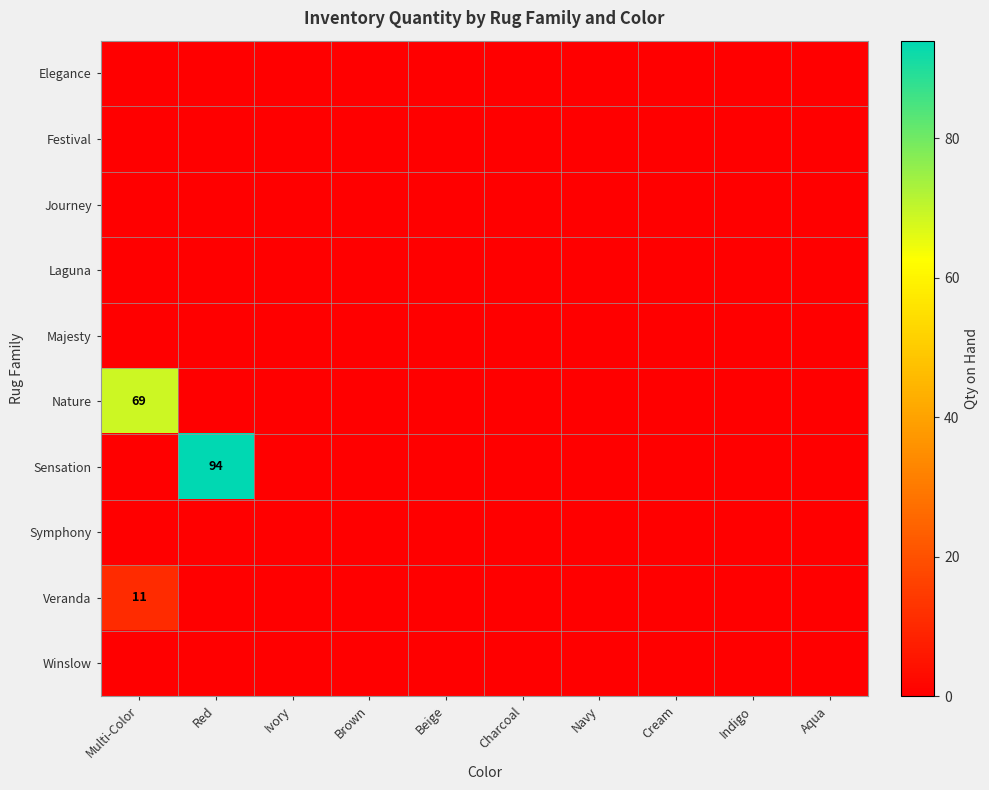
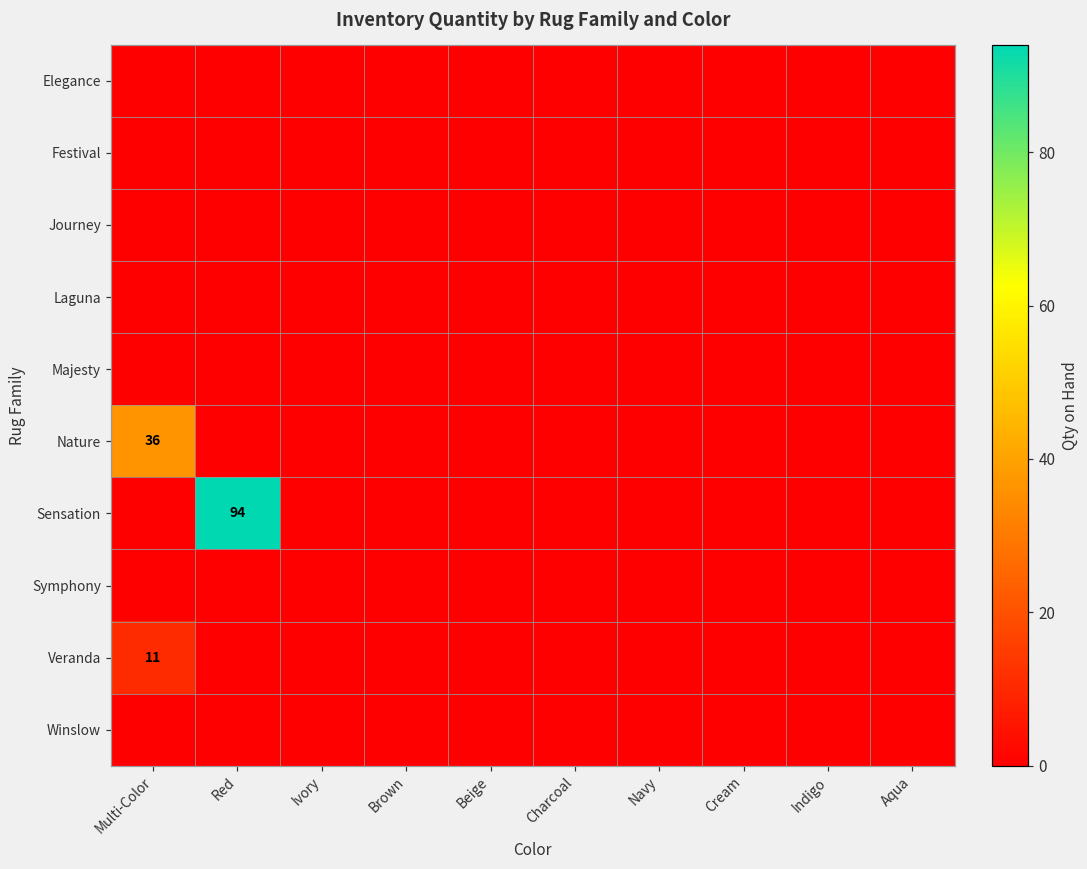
Nature, Multi-Color: 69 -> 36
